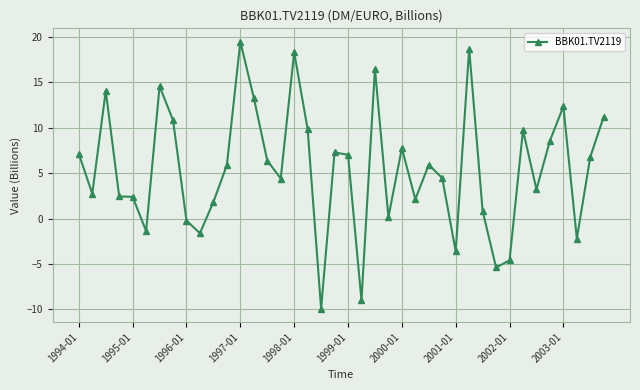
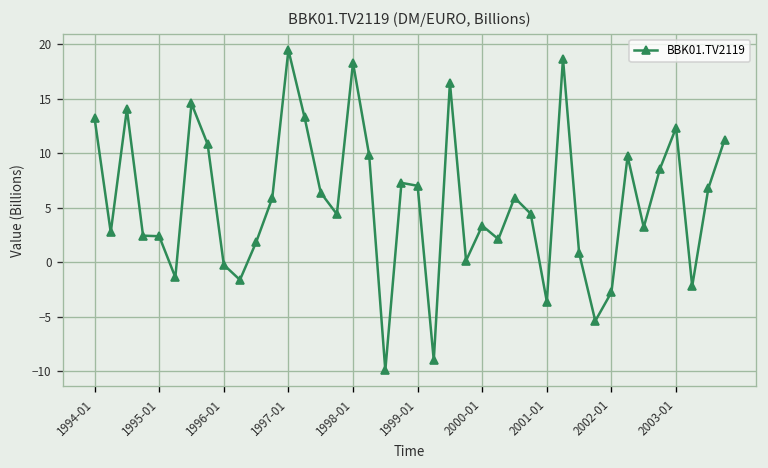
1994-01: 7 -> 13
2000-01: 8 -> 3
2002-01: -5 -> -3
